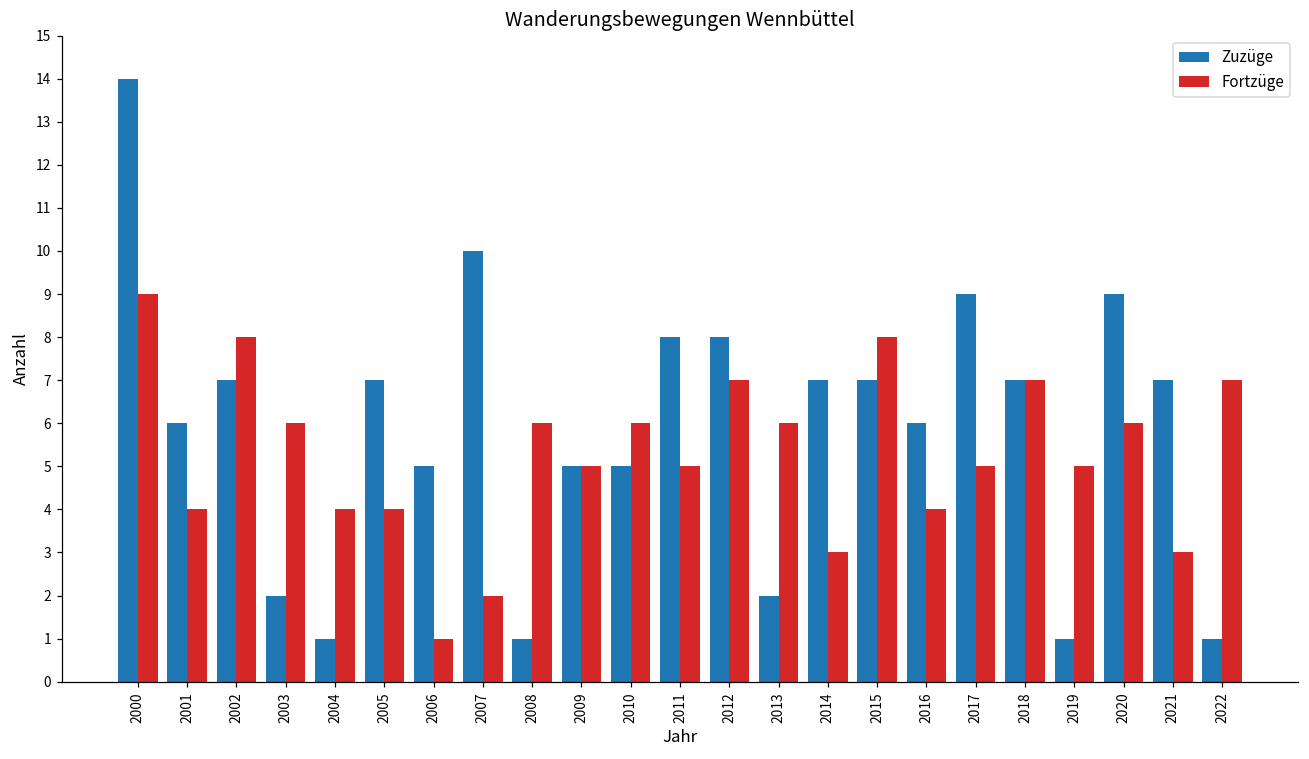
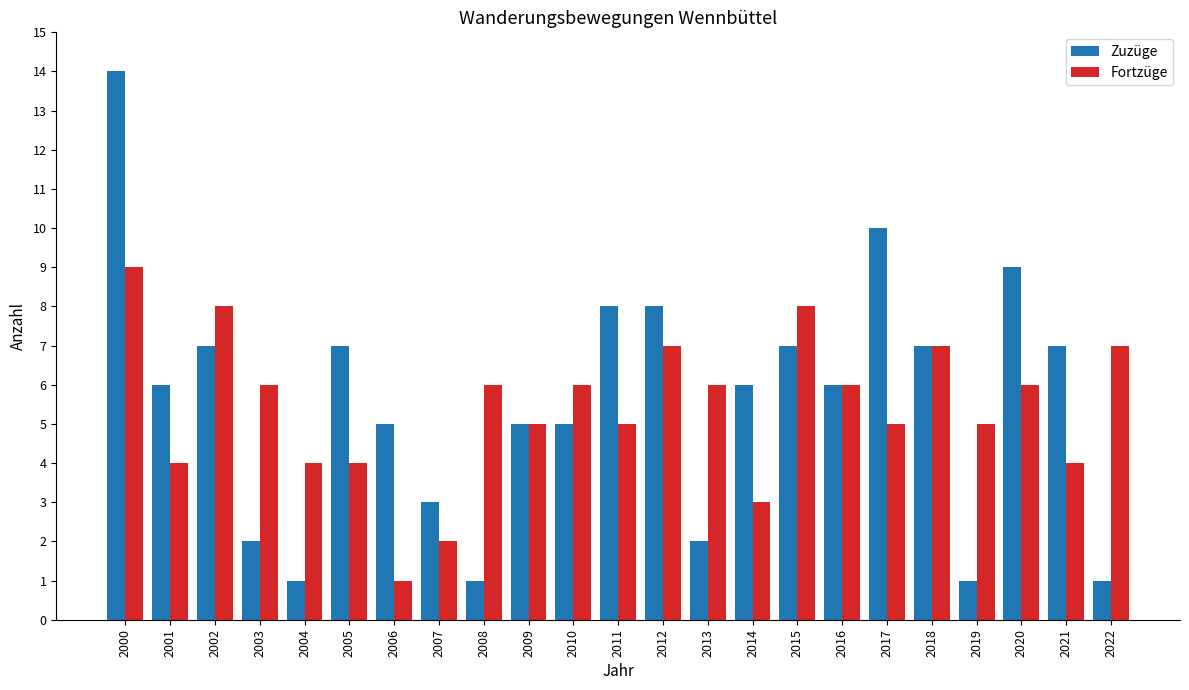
Zuzüge, 2007: 10 -> 3
Zuzüge, 2014: 7 -> 6
Fortzüge, 2016: 4 -> 6
Zuzüge, 2017: 9 -> 10
Fortzüge, 2021: 3 -> 4
